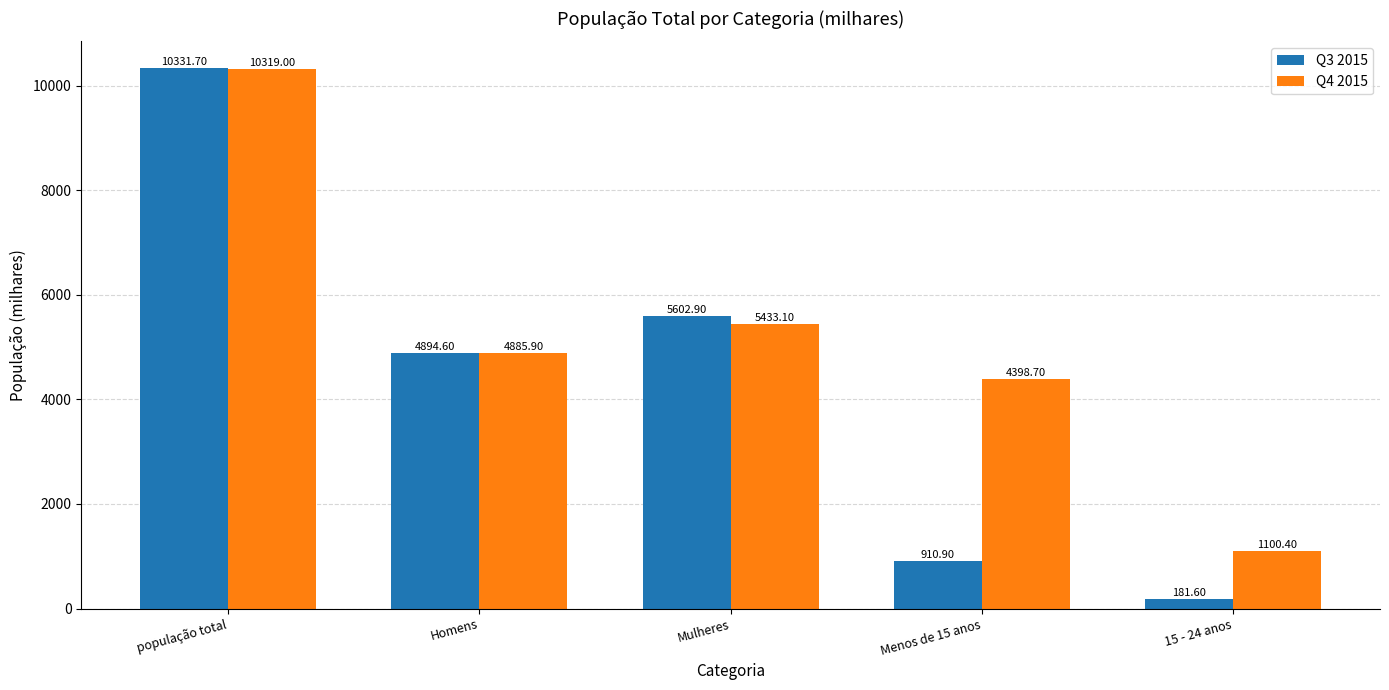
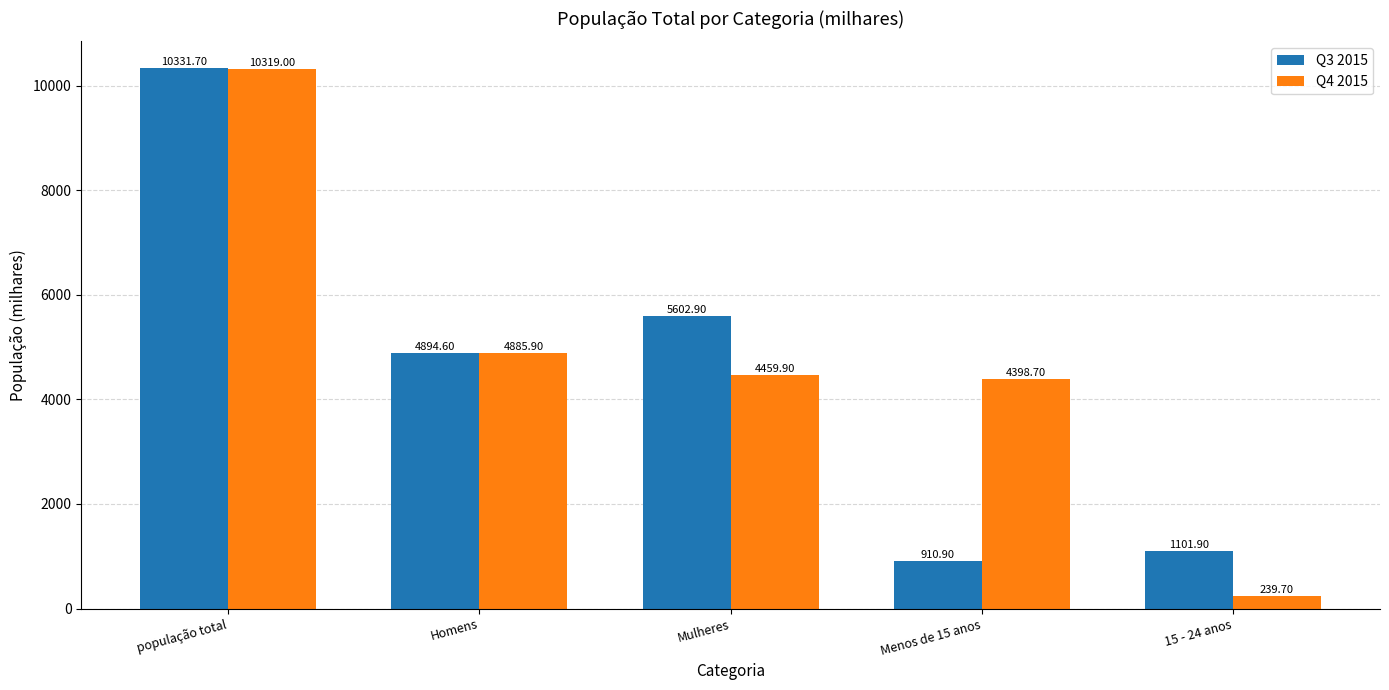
Q4 2015, Mulheres: 5433.10 -> 4459.90
Q3 2015, 15 - 24 anos: 181.60 -> 1101.90
Q4 2015, 15 - 24 anos: 1100.40 -> 239.70
